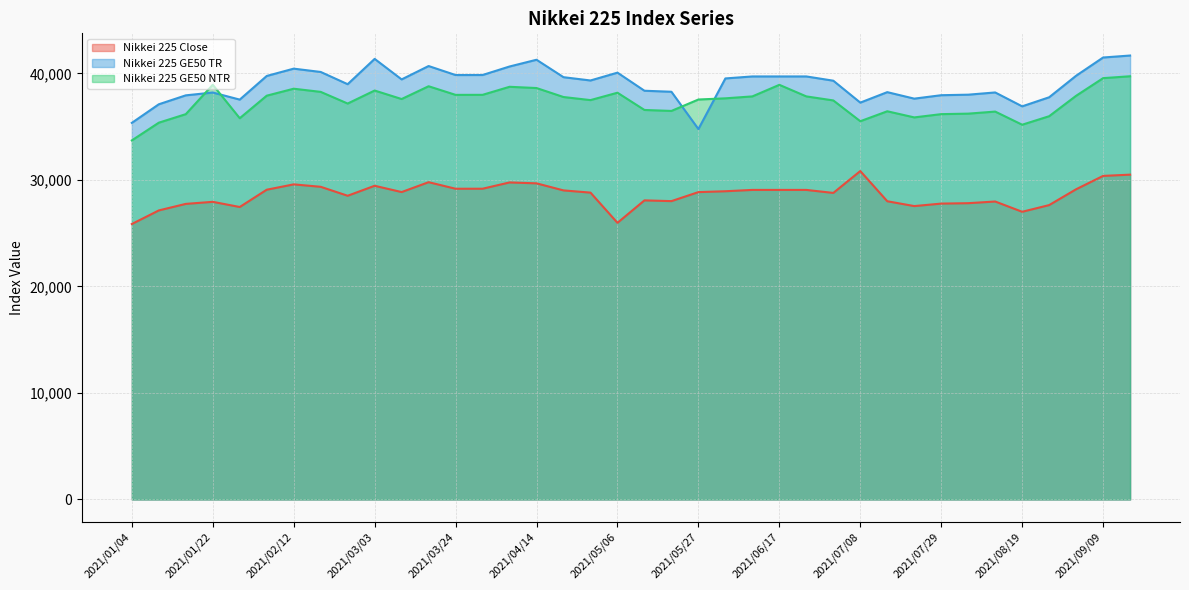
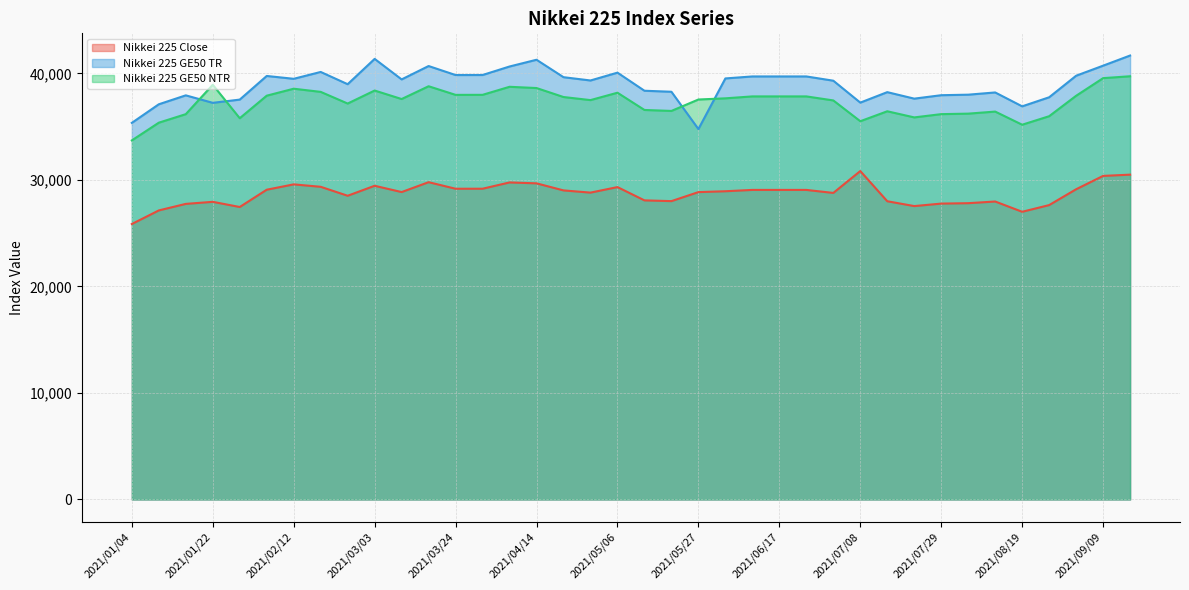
Nikkei 225 GE50 TR, 2021/01/22: 38,200 -> 37,200
Nikkei 225 GE50 TR, 2021/02/12: 40,500 -> 39,500
Nikkei 225 Close, 2021/05/06: 26,000 -> 29,300
Nikkei 225 GE50 NTR, 2021/06/17: 38,900 -> 37,800
Nikkei 225 GE50 TR, 2021/09/09: 41,500 -> 40,700
